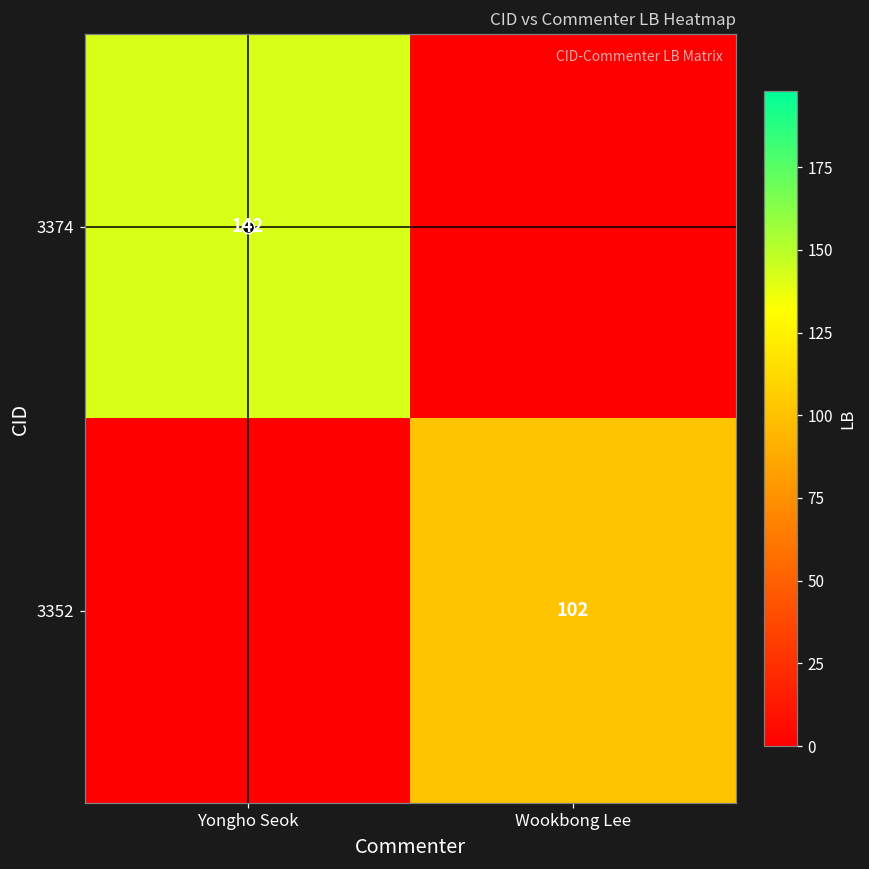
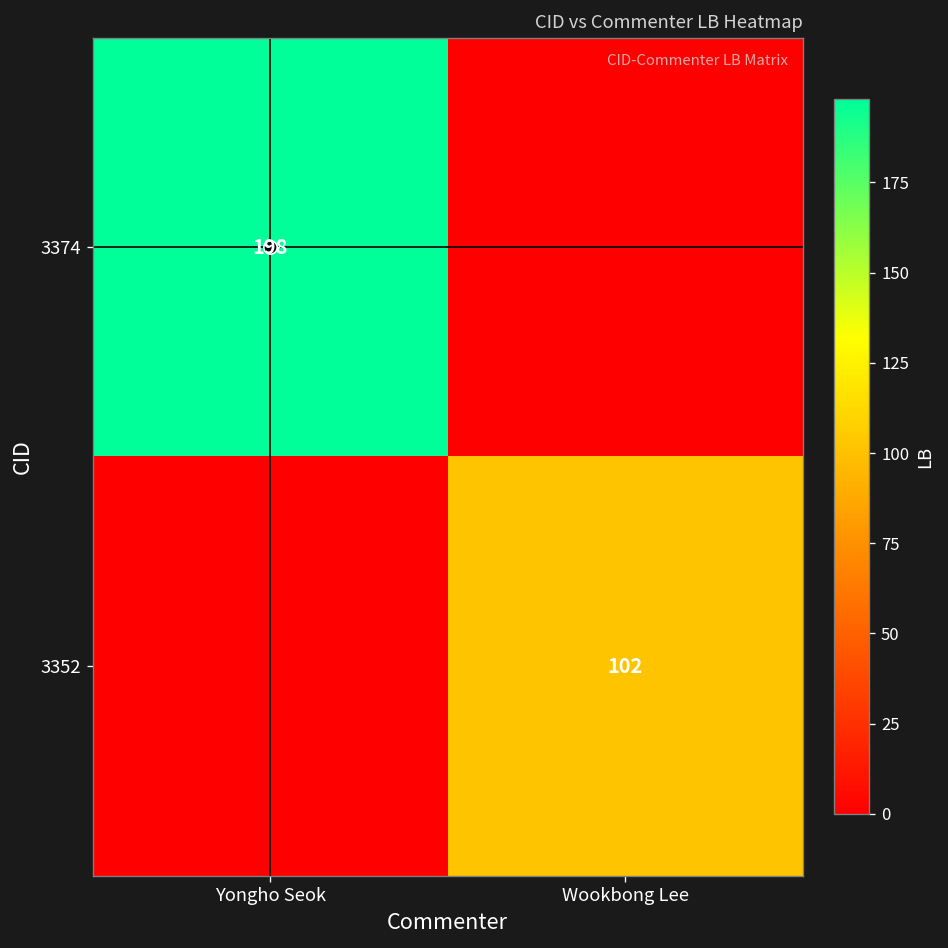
3374, Yongho Seok: 142 -> 198
